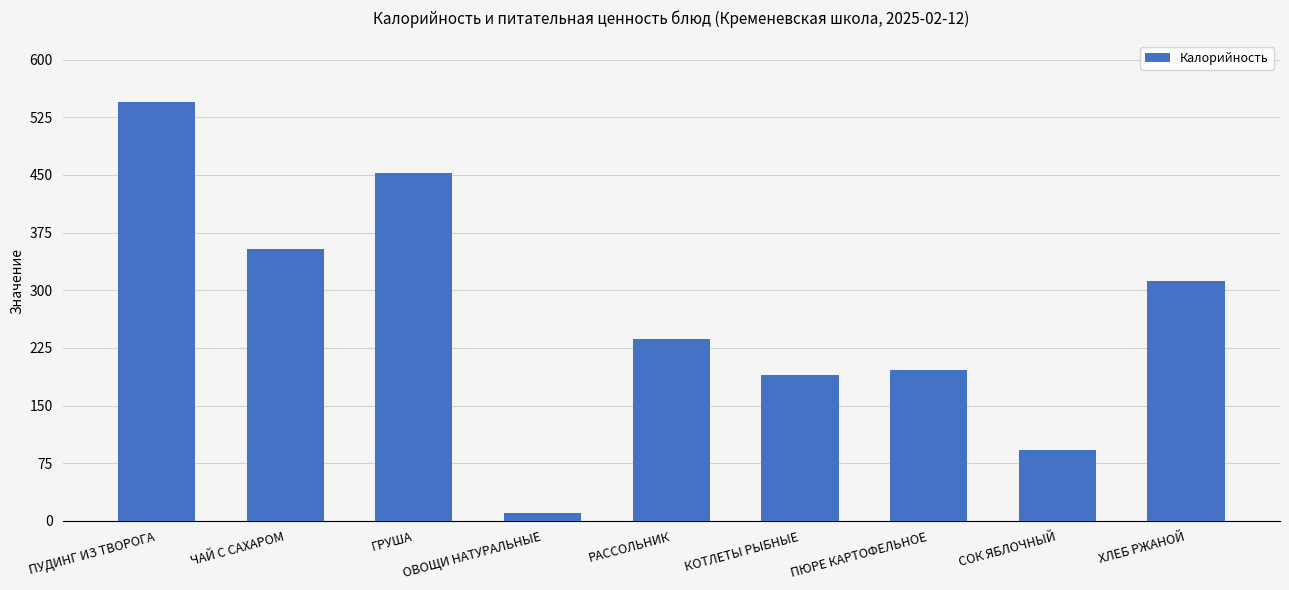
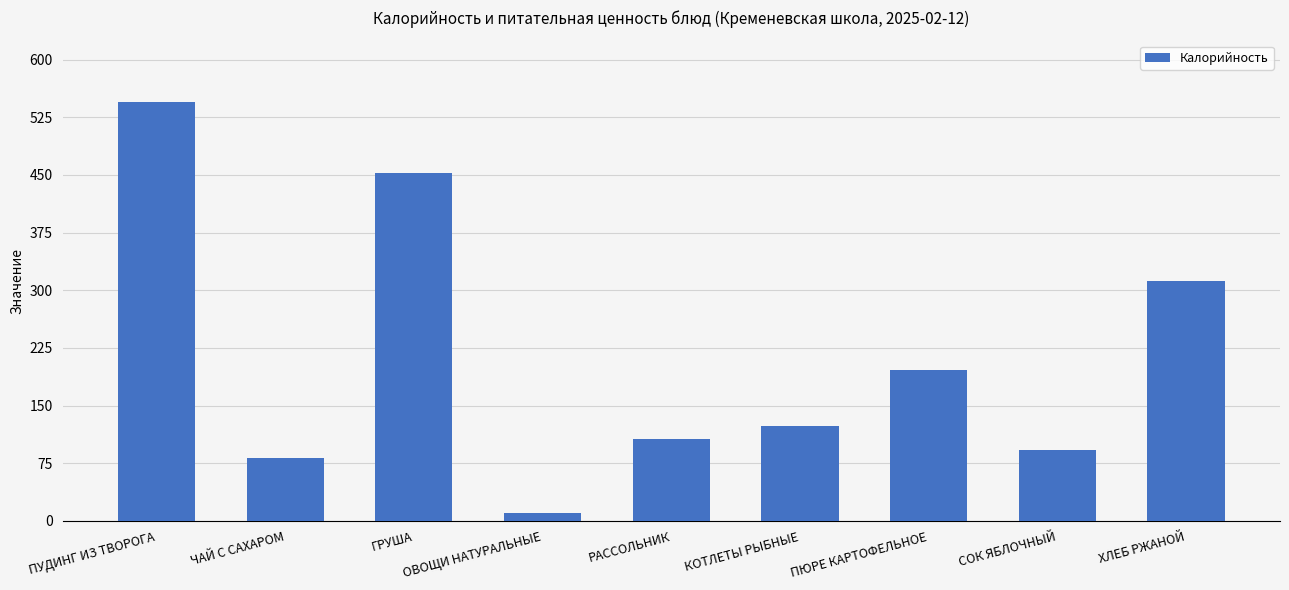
ЧАЙ С САХАРОМ: 350 -> 80
РАССОЛЬНИК: 240 -> 110
КОТЛЕТЫ РЫБНЫЕ: 190 -> 120
